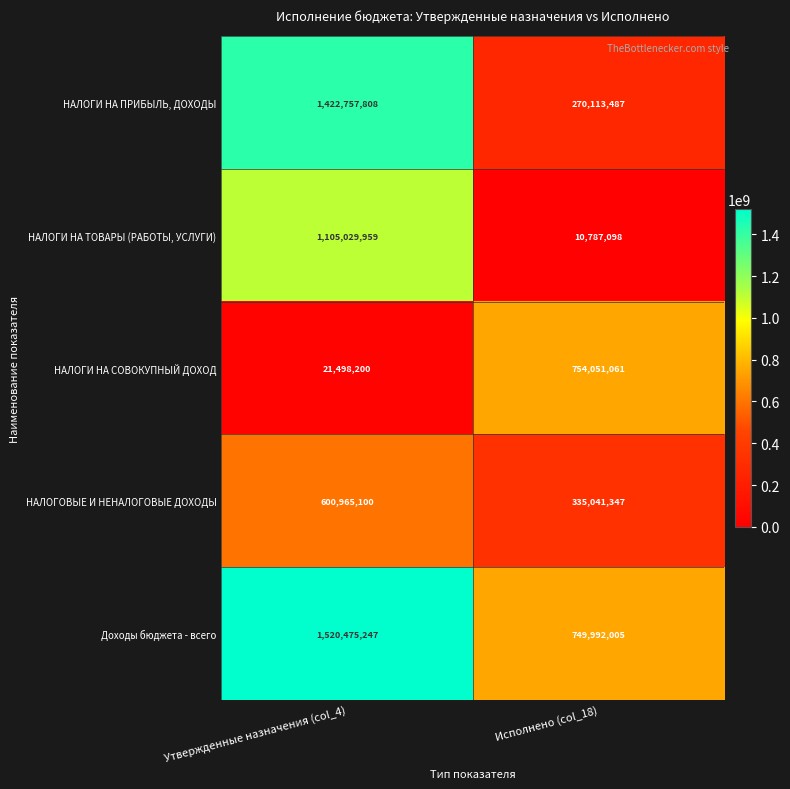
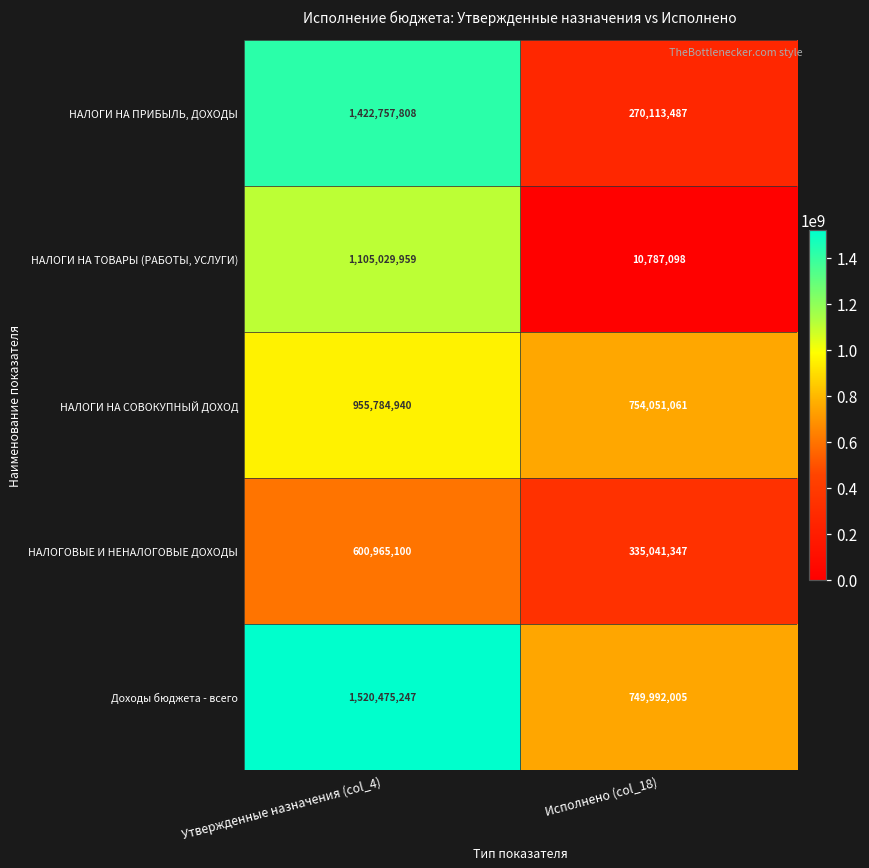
НАЛОГИ НА СОВОКУПНЫЙ ДОХОД, Утвержденные назначения (col_4): 21,498,200 -> 955,784,940
